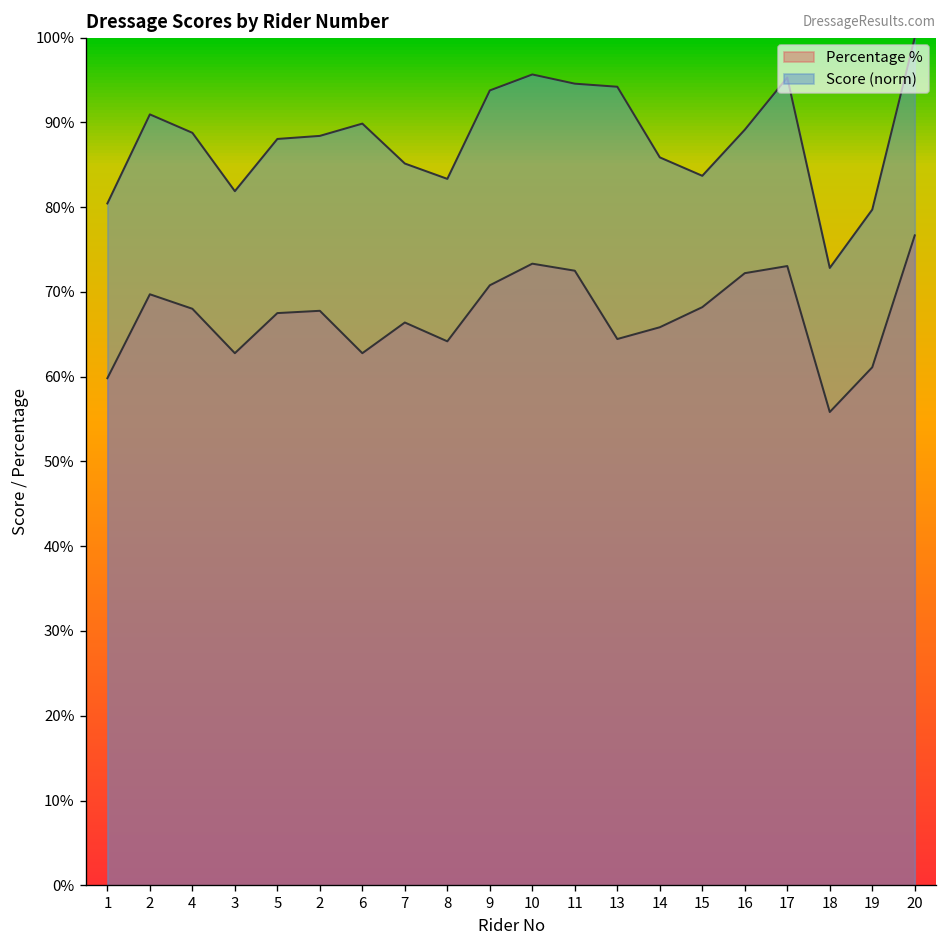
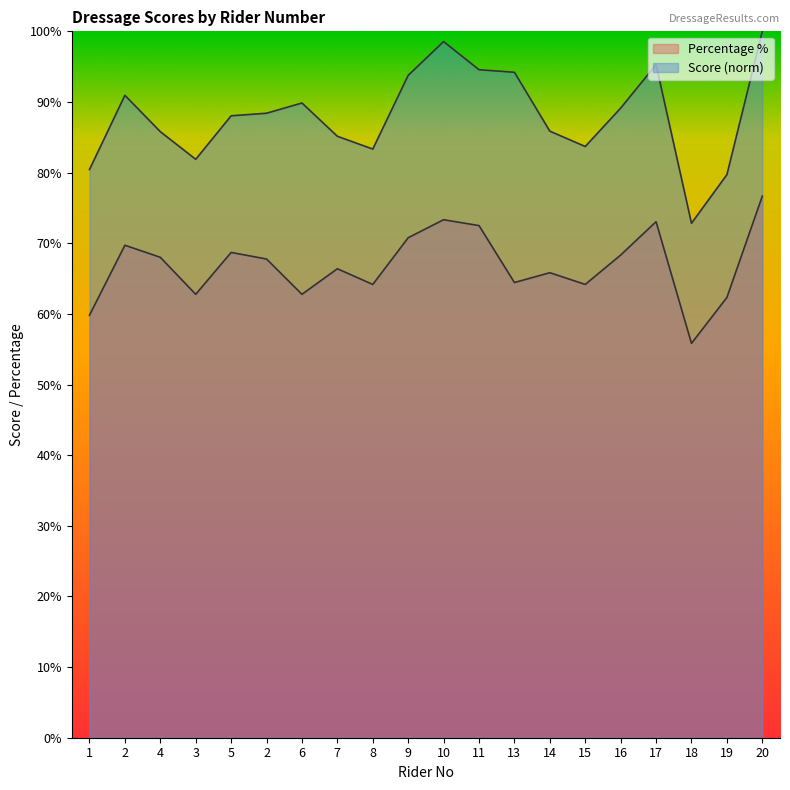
Score (norm), 4: 89% -> 86%
Percentage %, 5: 68% -> 69%
Score (norm), 10: 96% -> 99%
Percentage %, 15: 68% -> 64%
Percentage %, 16: 72% -> 68%
Percentage %, 19: 61% -> 62%
